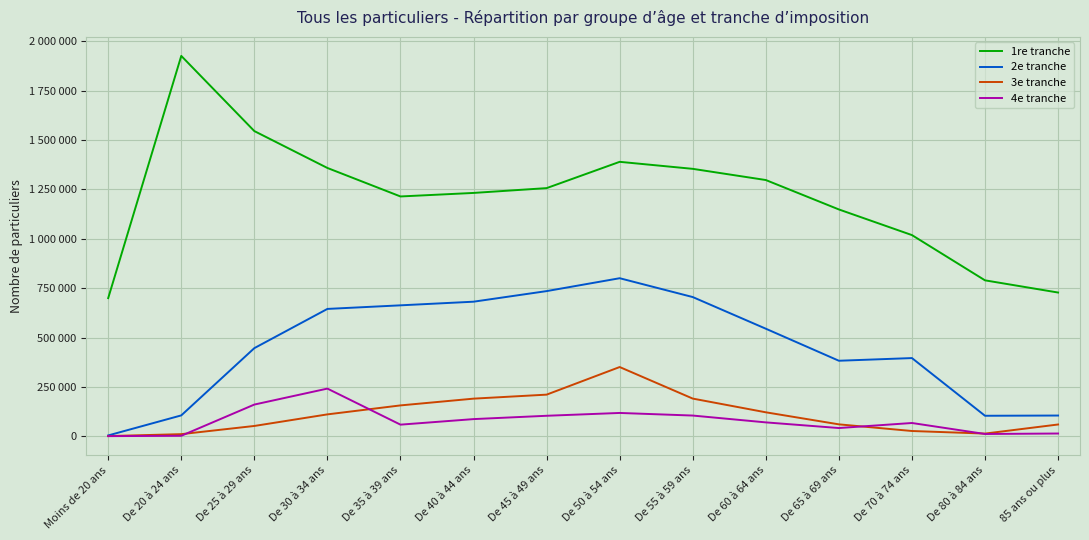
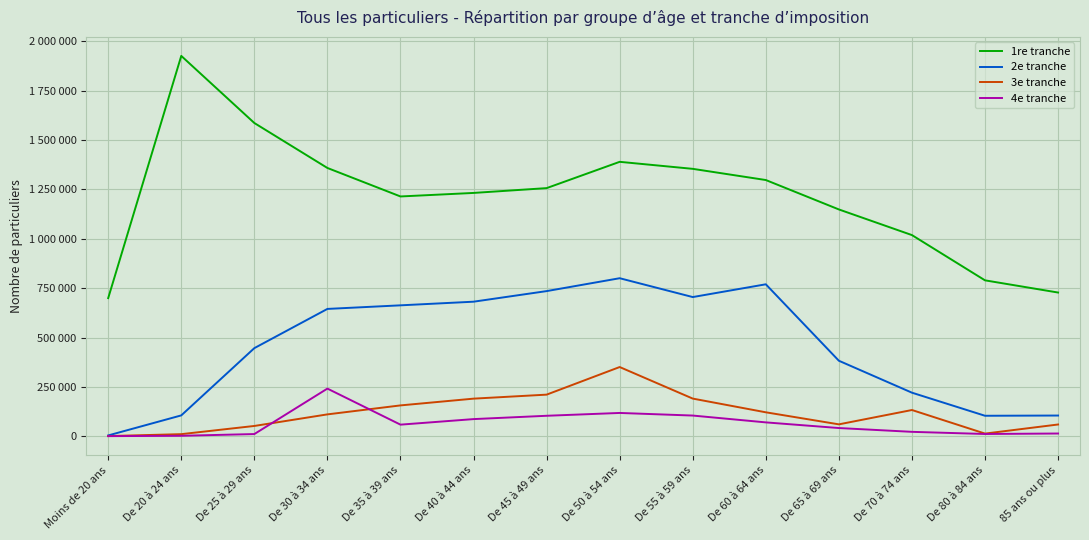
1re tranche, De 25 à 29 ans: 1550000 -> 1590000
4e tranche, De 25 à 29 ans: 160000 -> 10000
2e tranche, De 60 à 64 ans: 540000 -> 770000
2e tranche, De 70 à 74 ans: 400000 -> 220000
3e tranche, De 70 à 74 ans: 30000 -> 130000
4e tranche, De 70 à 74 ans: 70000 -> 20000
